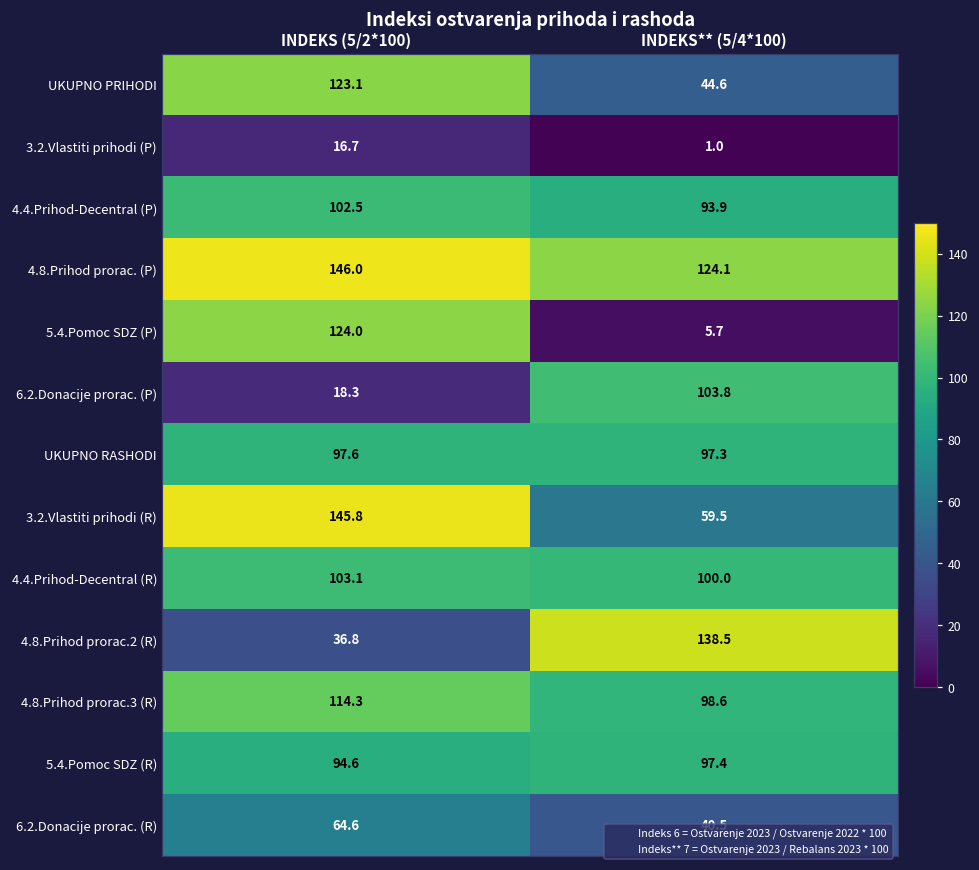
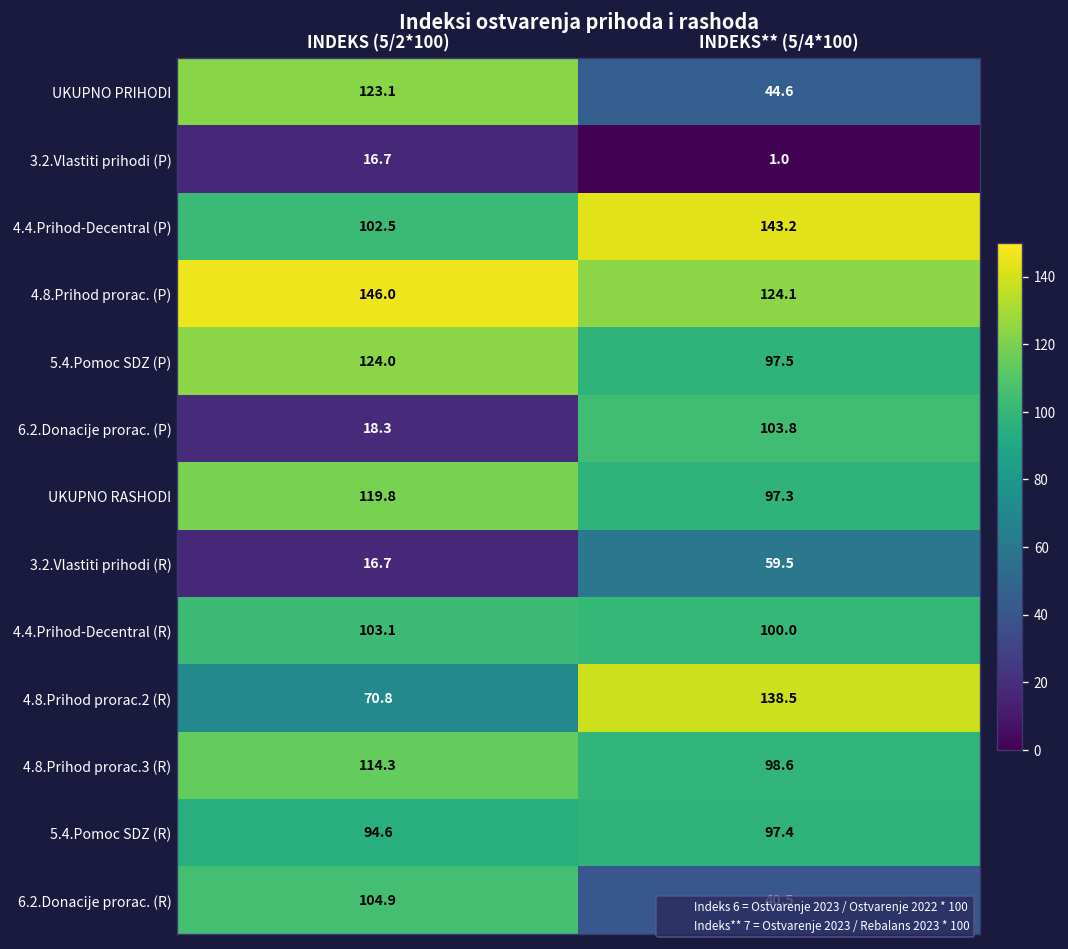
4.4.Prihod-Decentral (P), INDEKS** (5/4*100): 93.9 -> 143.2
5.4.Pomoc SDZ (P), INDEKS** (5/4*100): 5.7 -> 97.5
UKUPNO RASHODI, INDEKS (5/2*100): 97.6 -> 119.8
3.2.Vlastiti prihodi (R), INDEKS (5/2*100): 145.8 -> 16.7
4.8.Prihod prorac.2 (R), INDEKS (5/2*100): 36.8 -> 70.8
6.2.Donacije prorac. (R), INDEKS (5/2*100): 64.6 -> 104.9
